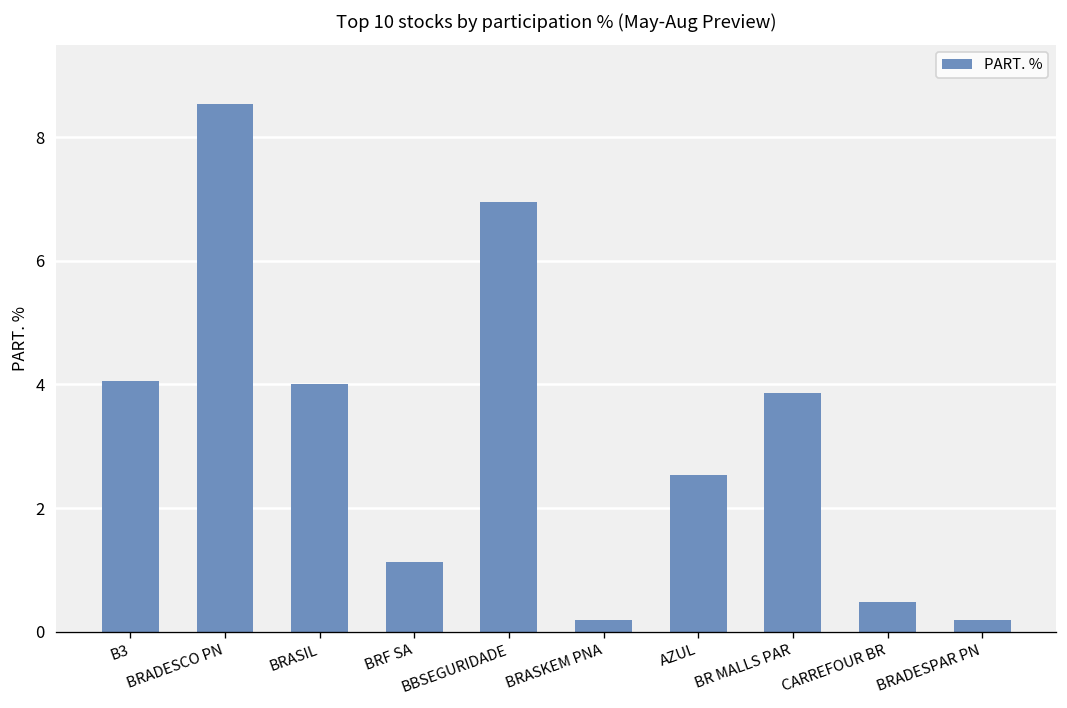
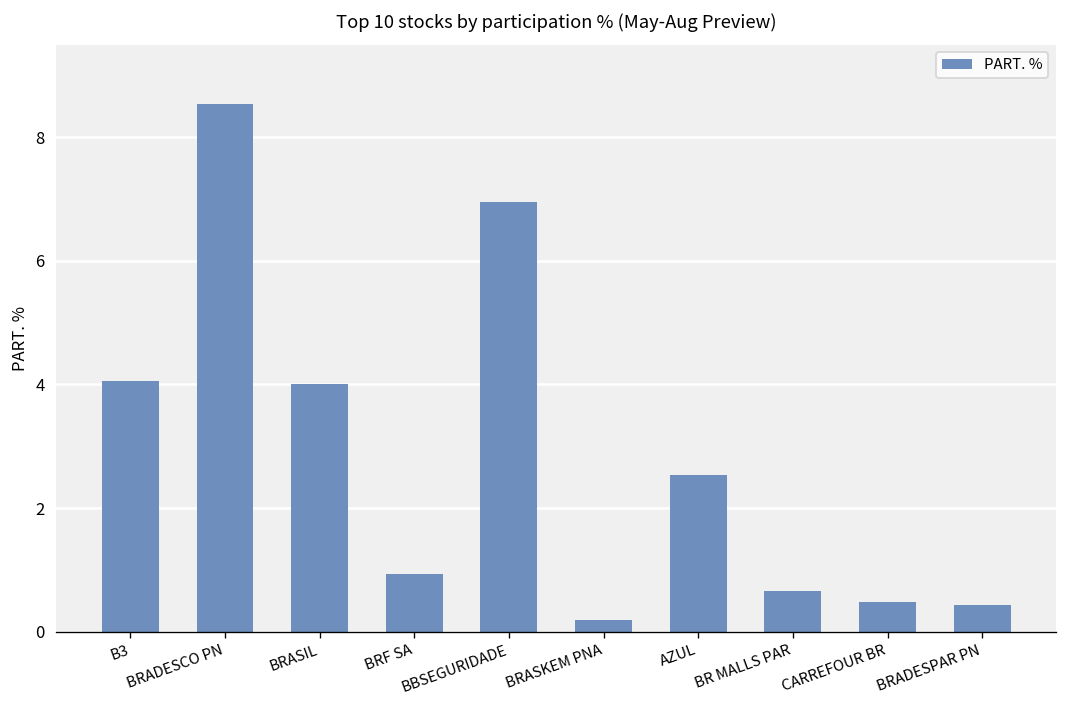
BRF SA: 1.1 -> 0.9
BR MALLS PAR: 3.9 -> 0.7
BRADESPAR PN: 0.2 -> 0.4
